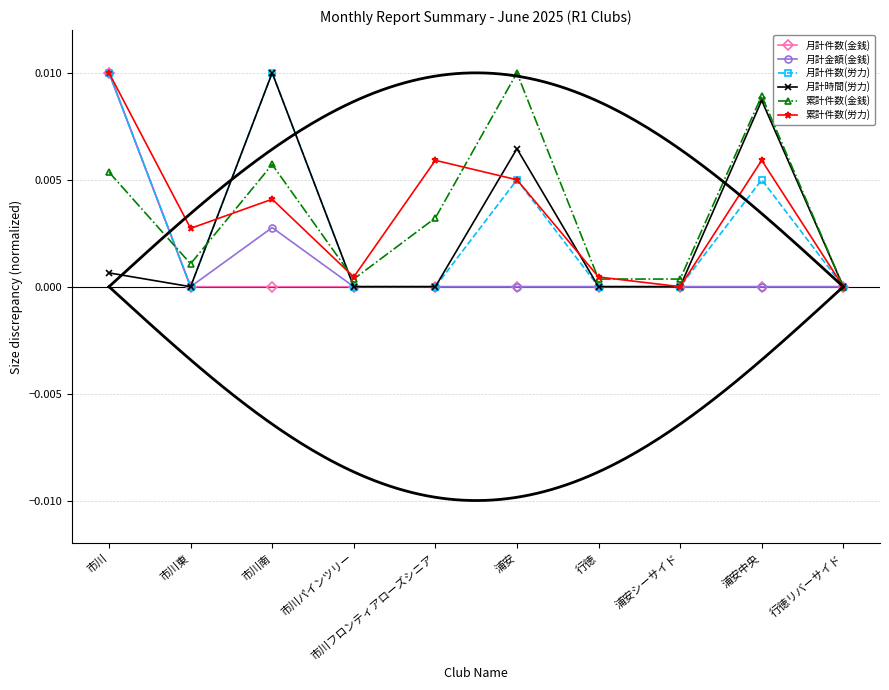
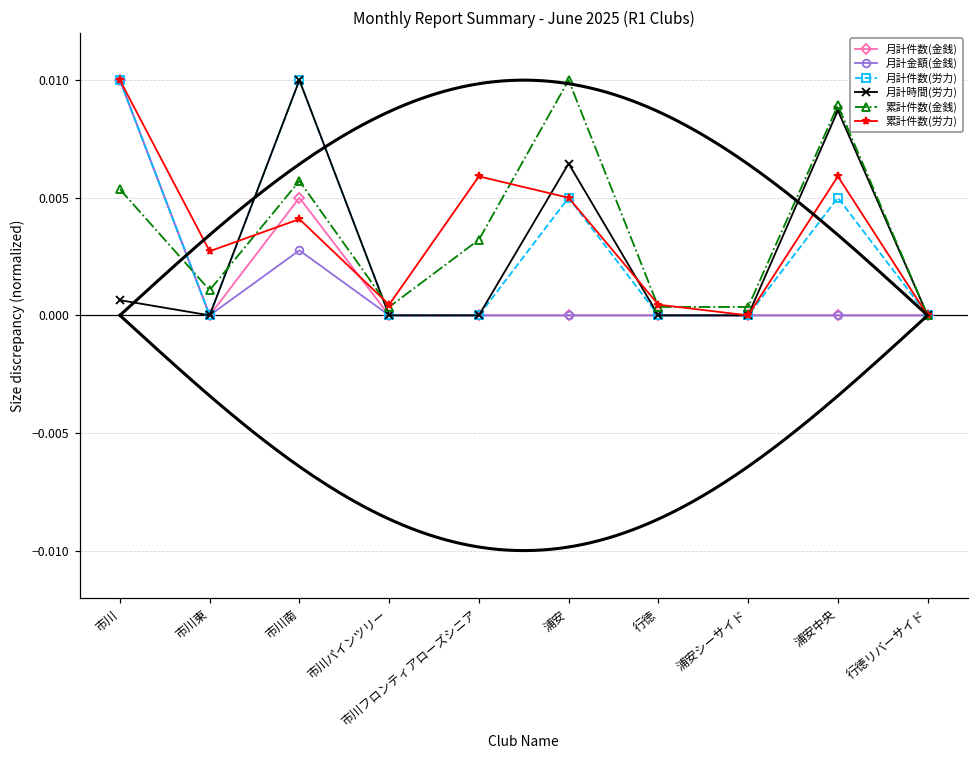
月計件数(金銭), 市川南: 0.0000 -> 0.0050
